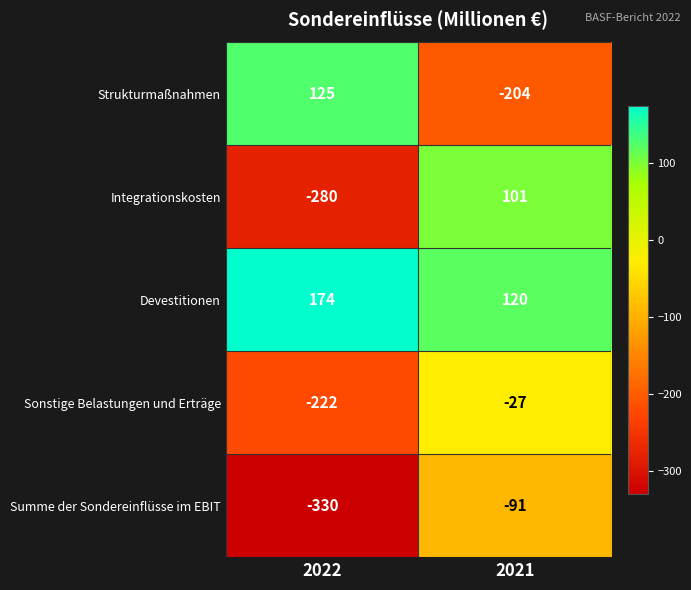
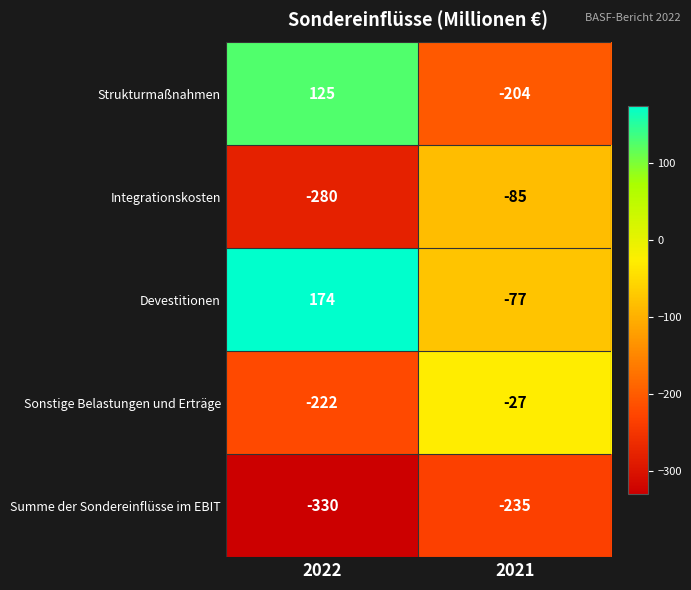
Integrationskosten, 2021: 101 -> -85
Devestitionen, 2021: 120 -> -77
Summe der Sondereinflüsse im EBIT, 2021: -91 -> -235
